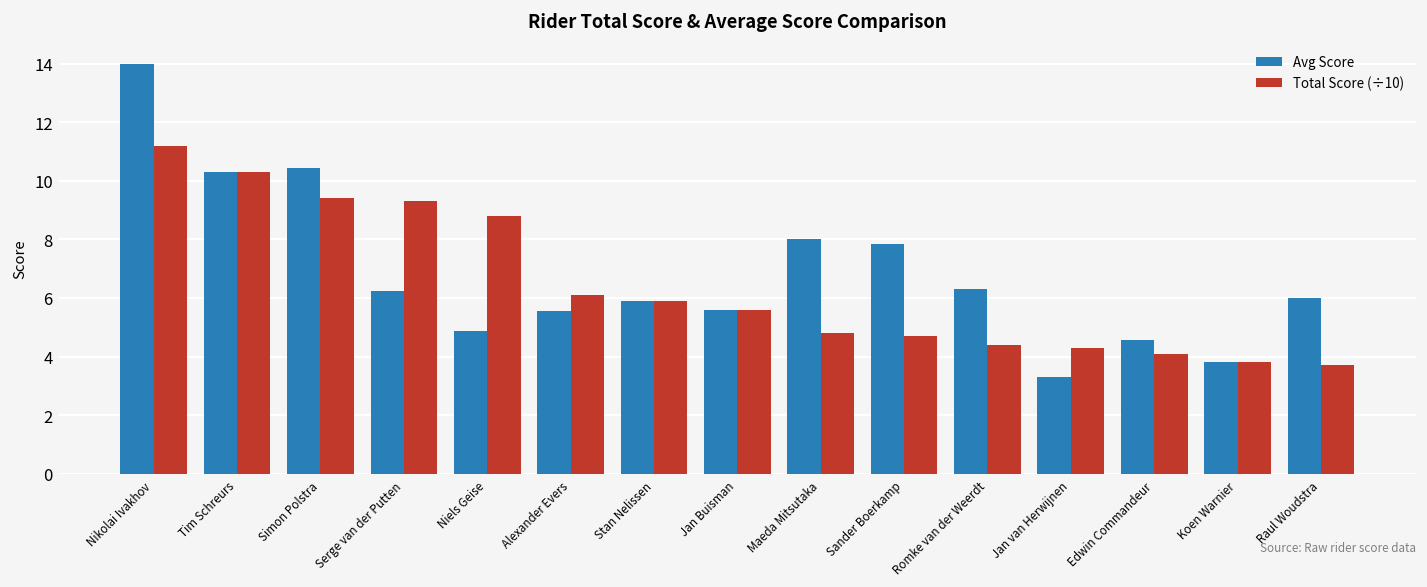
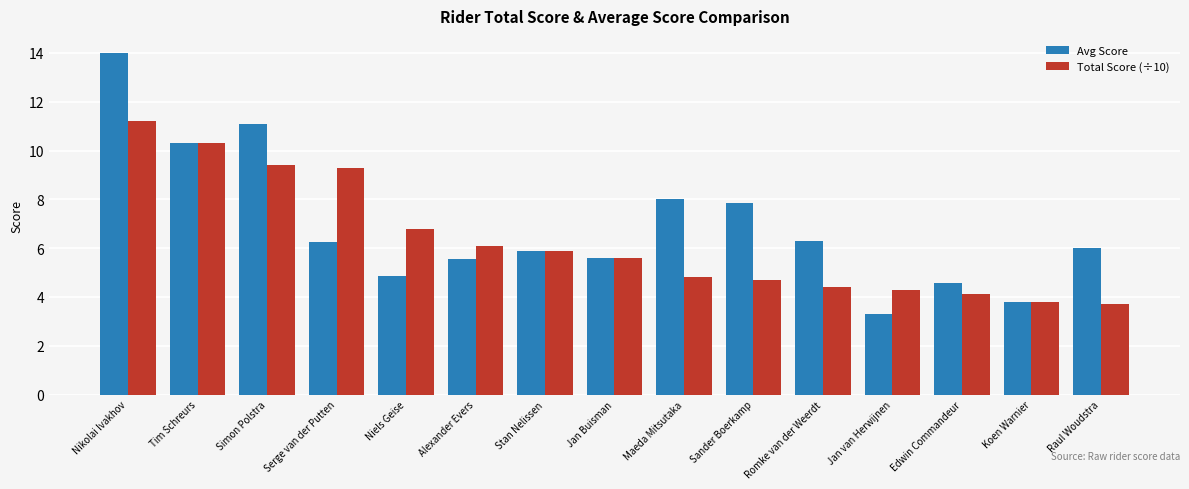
Avg Score, Simon Polstra: 10.4 -> 11.1
Total Score (÷10), Niels Geise: 8.8 -> 6.8
